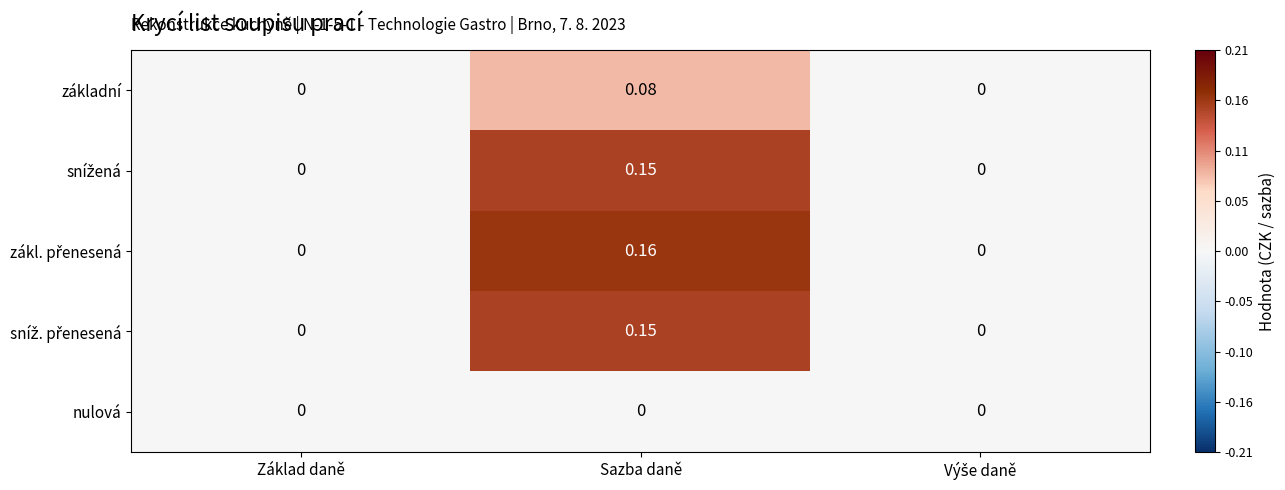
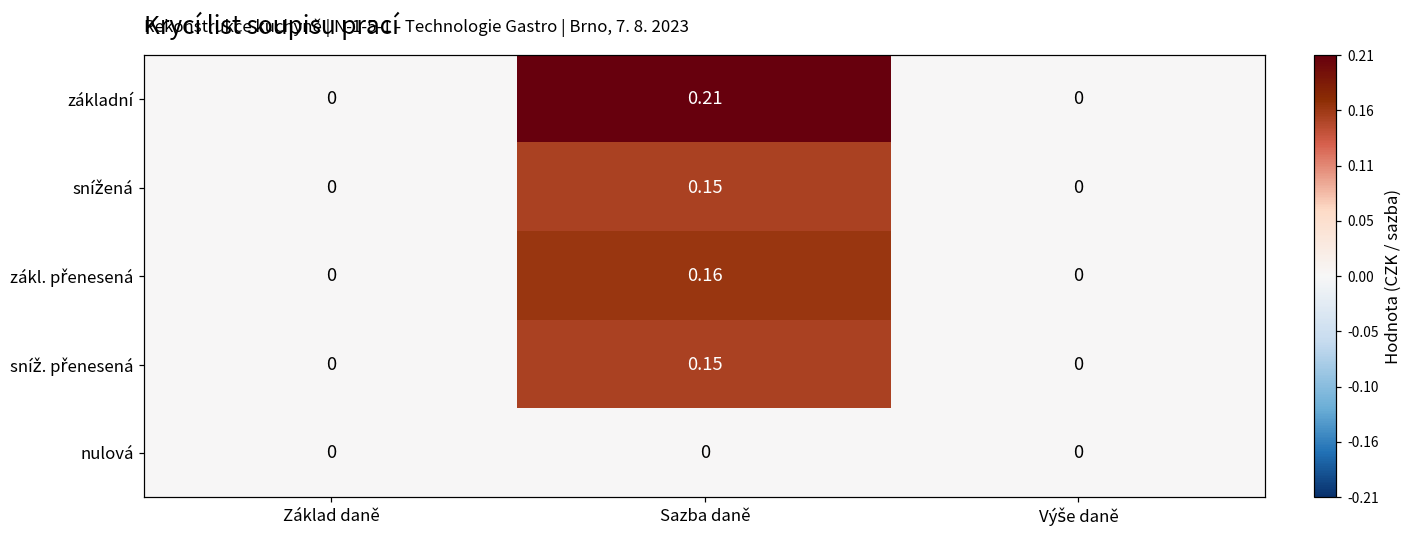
základní, Sazba daně: 0.08 -> 0.21
